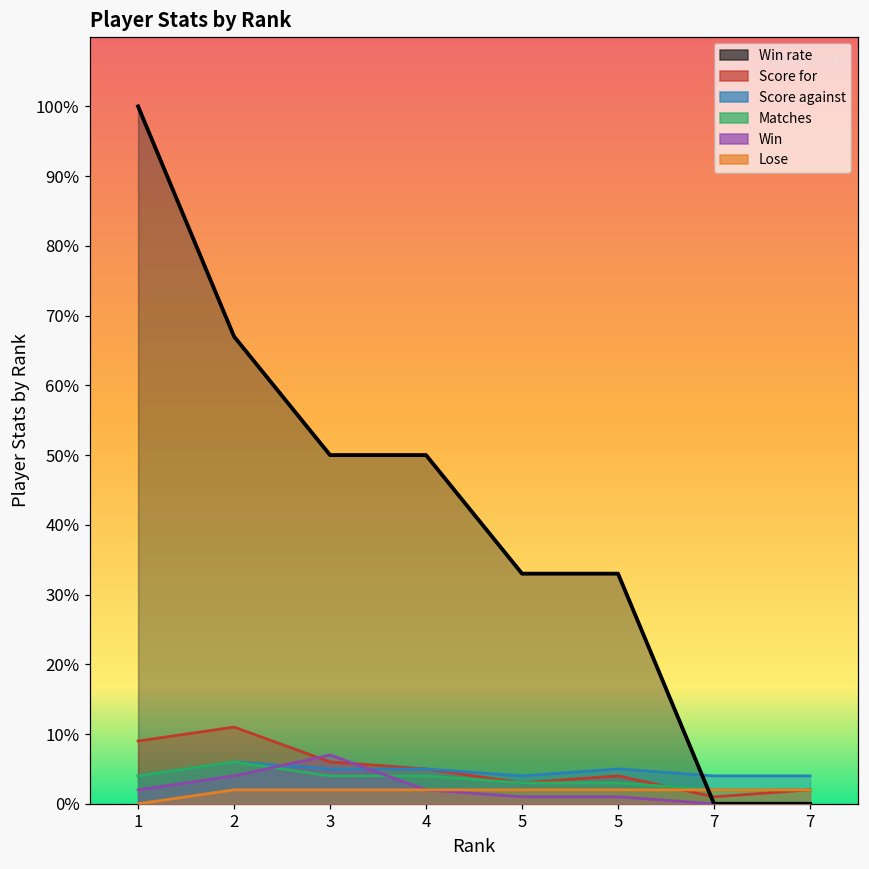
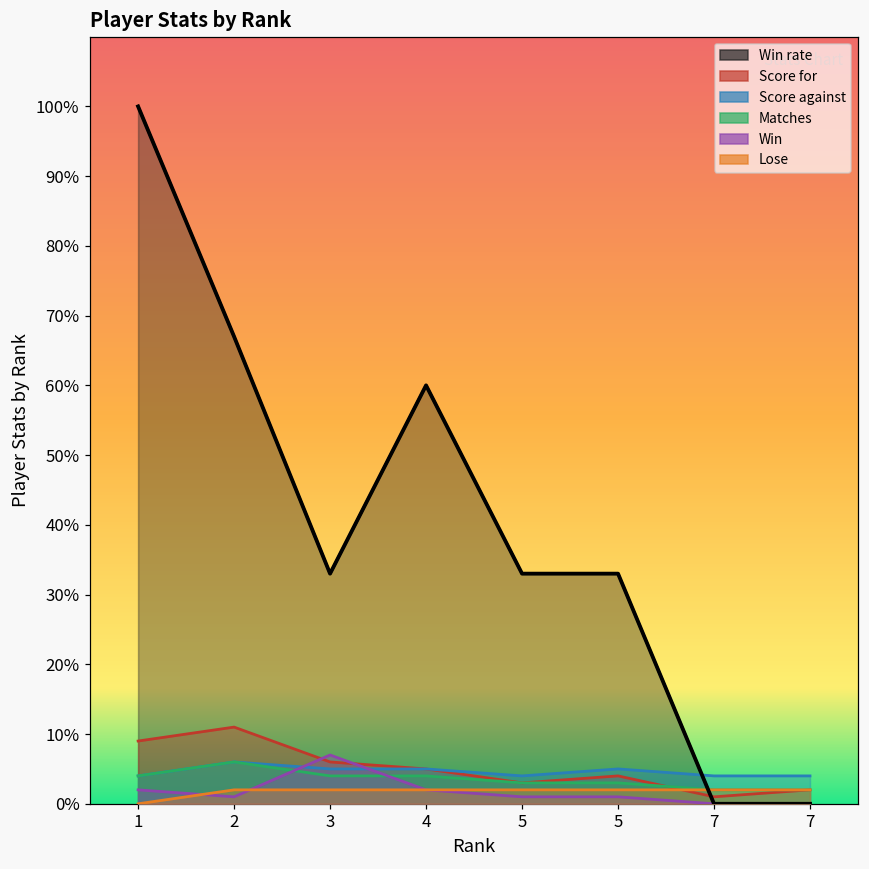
Win, 2: 4% -> 1%
Win rate, 3: 50% -> 33%
Win rate, 4: 50% -> 60%
